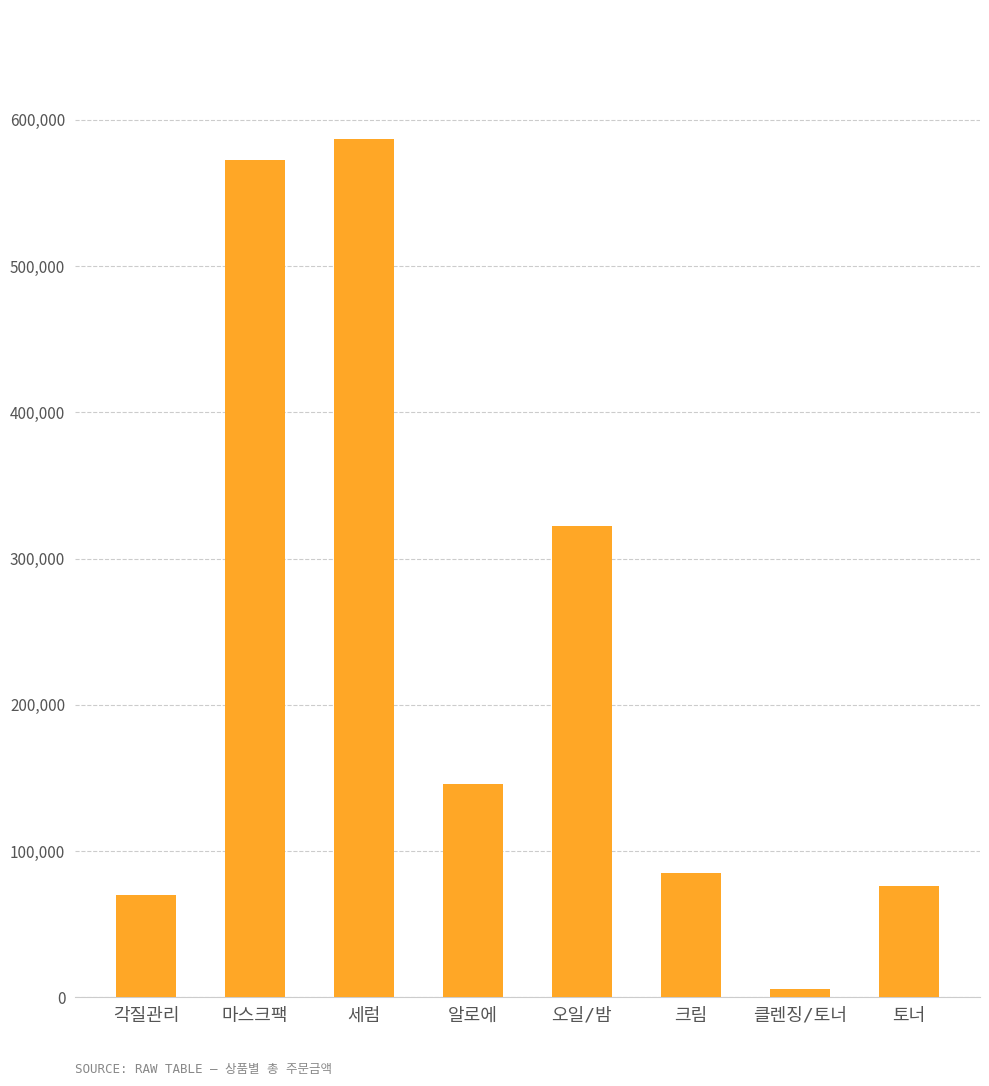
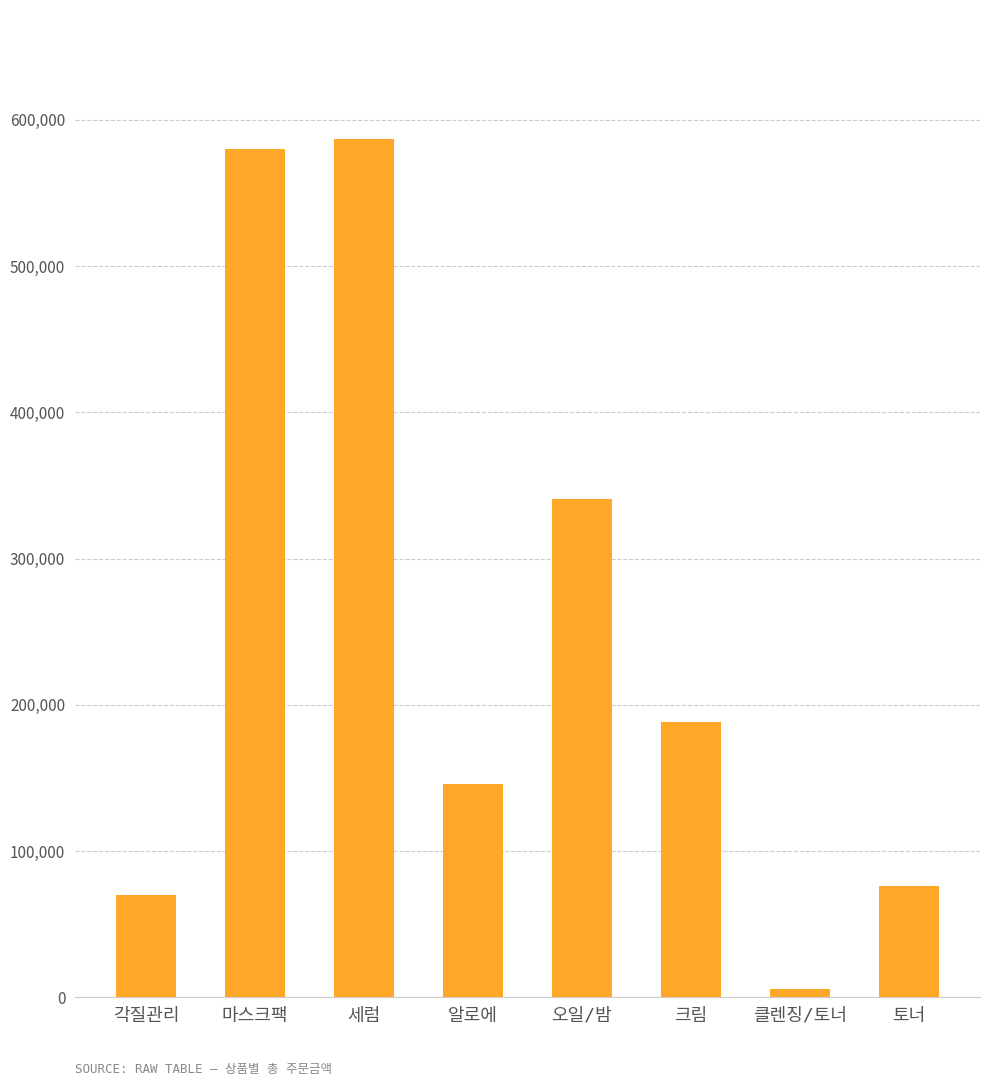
마스크팩: 573,000 -> 580,000
오일/밤: 322,000 -> 341,000
크림: 85,000 -> 188,000
